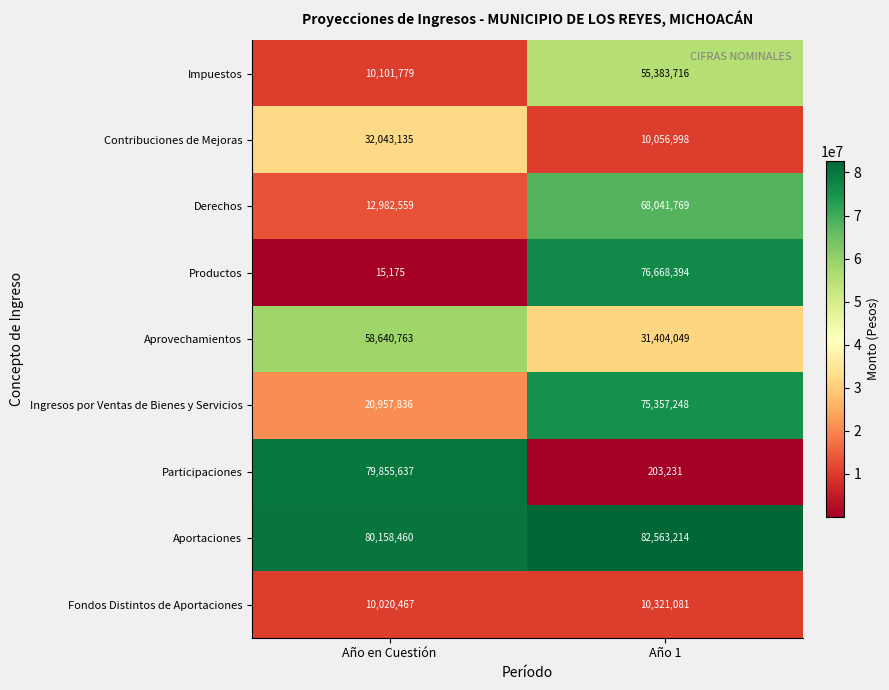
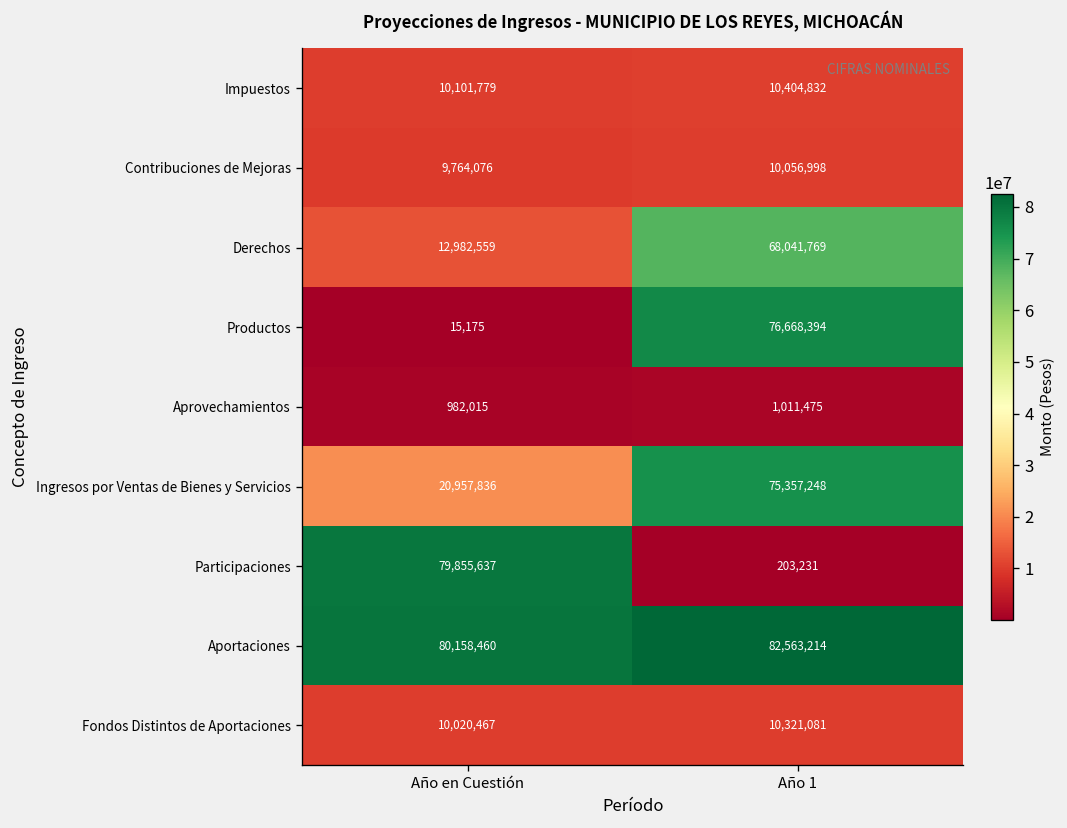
Impuestos, Año 1: 55,383,716 -> 10,404,832
Contribuciones de Mejoras, Año en Cuestión: 32,043,135 -> 9,764,076
Aprovechamientos, Año en Cuestión: 58,640,763 -> 982,015
Aprovechamientos, Año 1: 31,404,049 -> 1,011,475
